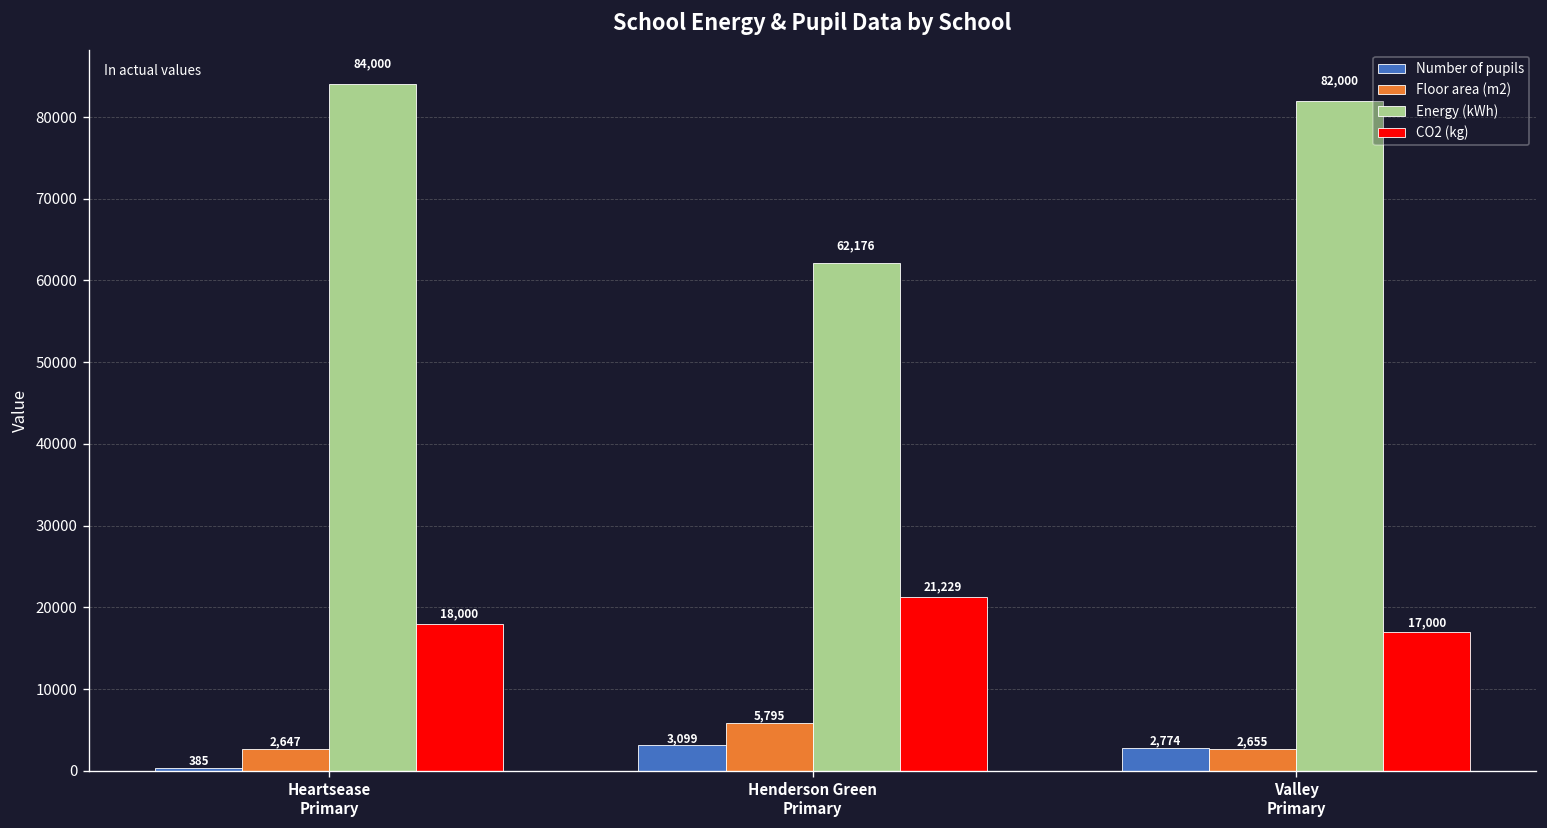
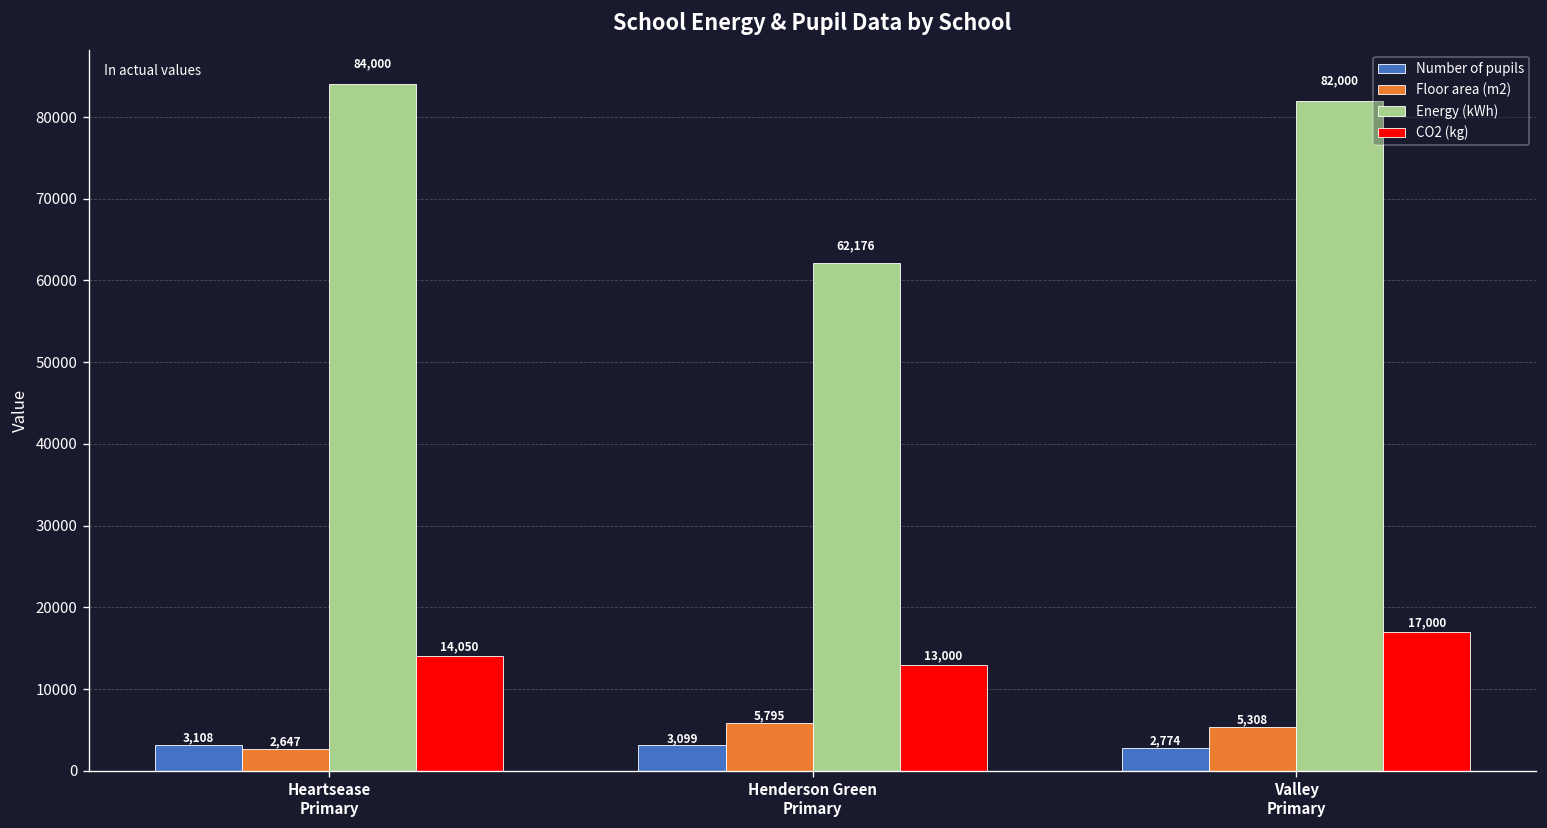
Number of pupils, Heartsease Primary: 385 -> 3,108
CO2 (kg), Heartsease Primary: 18,000 -> 14,050
CO2 (kg), Henderson Green Primary: 21,229 -> 13,000
Floor area (m2), Valley Primary: 2,655 -> 5,308
